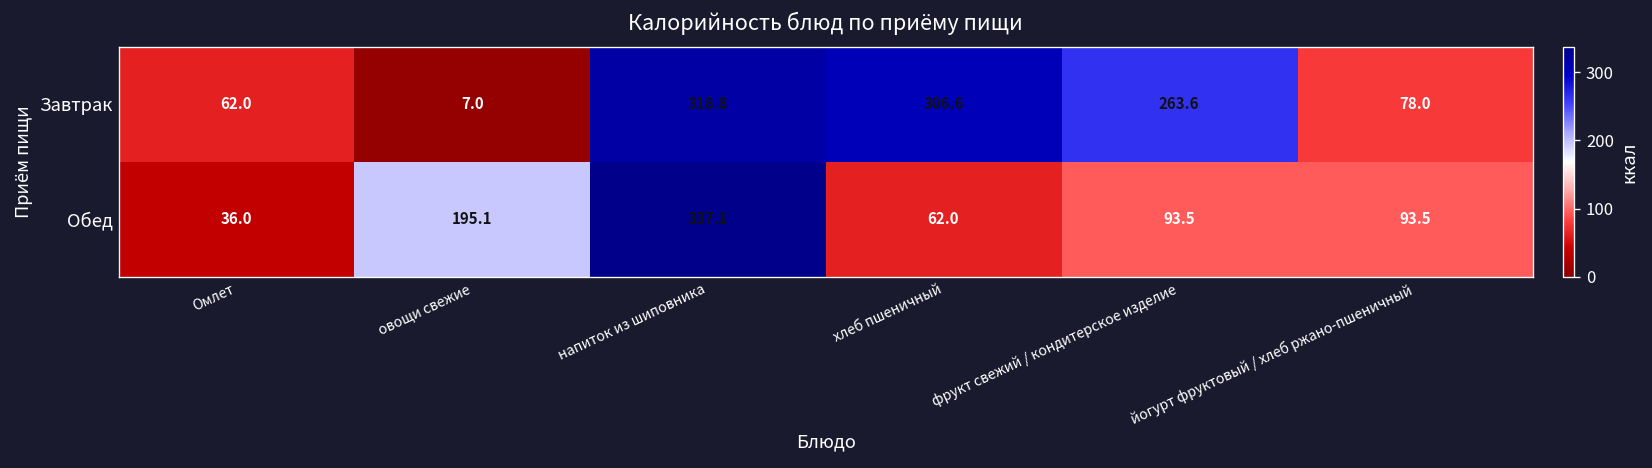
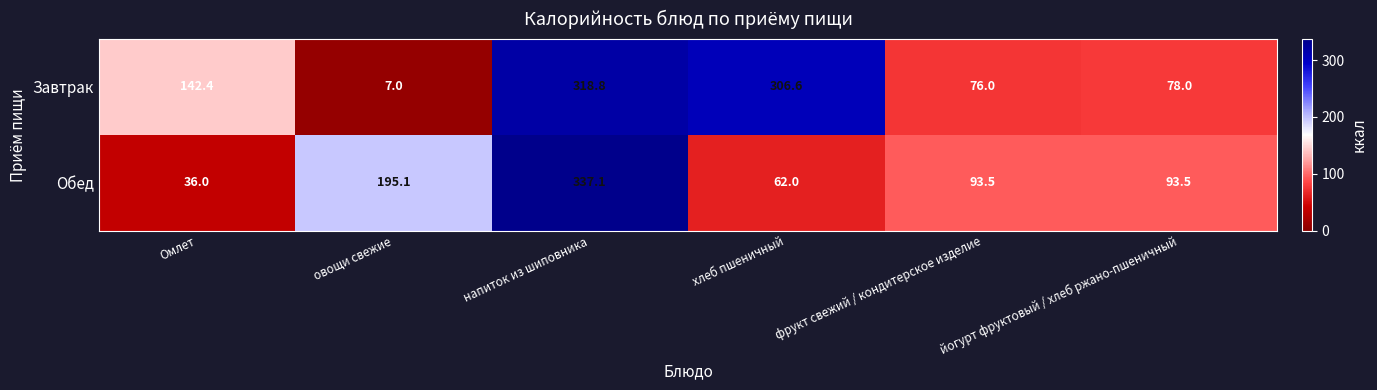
Завтрак, Омлет: 62.0 -> 142.4
Завтрак, фрукт свежий / кондитерское изделие: 263.6 -> 76.0
